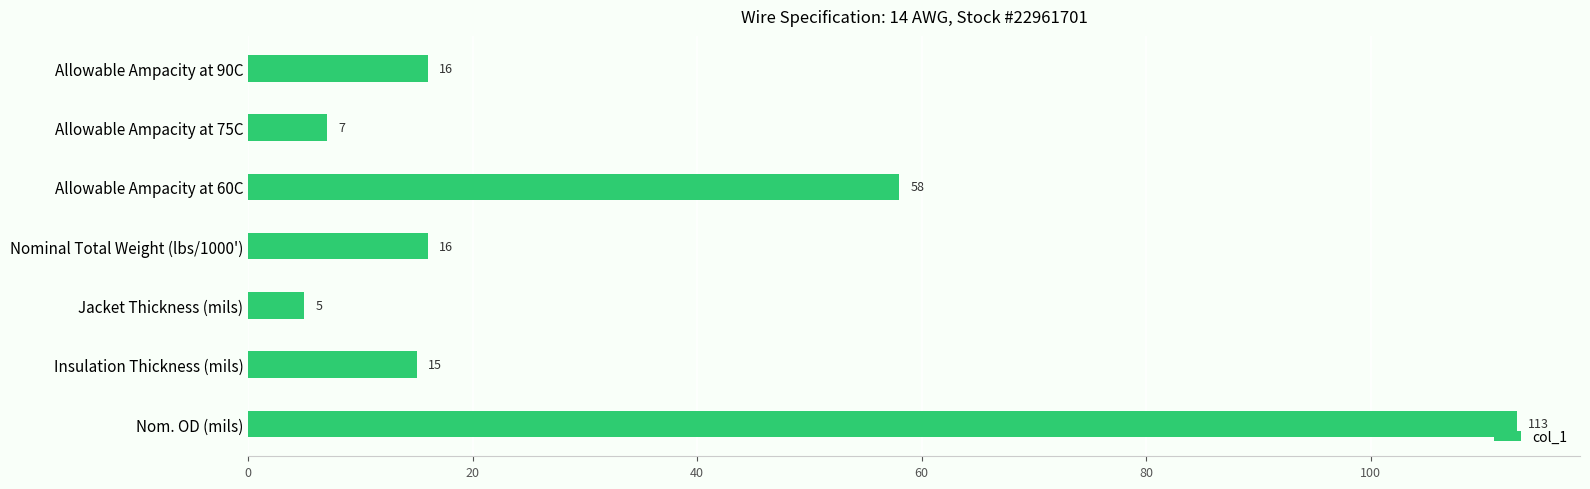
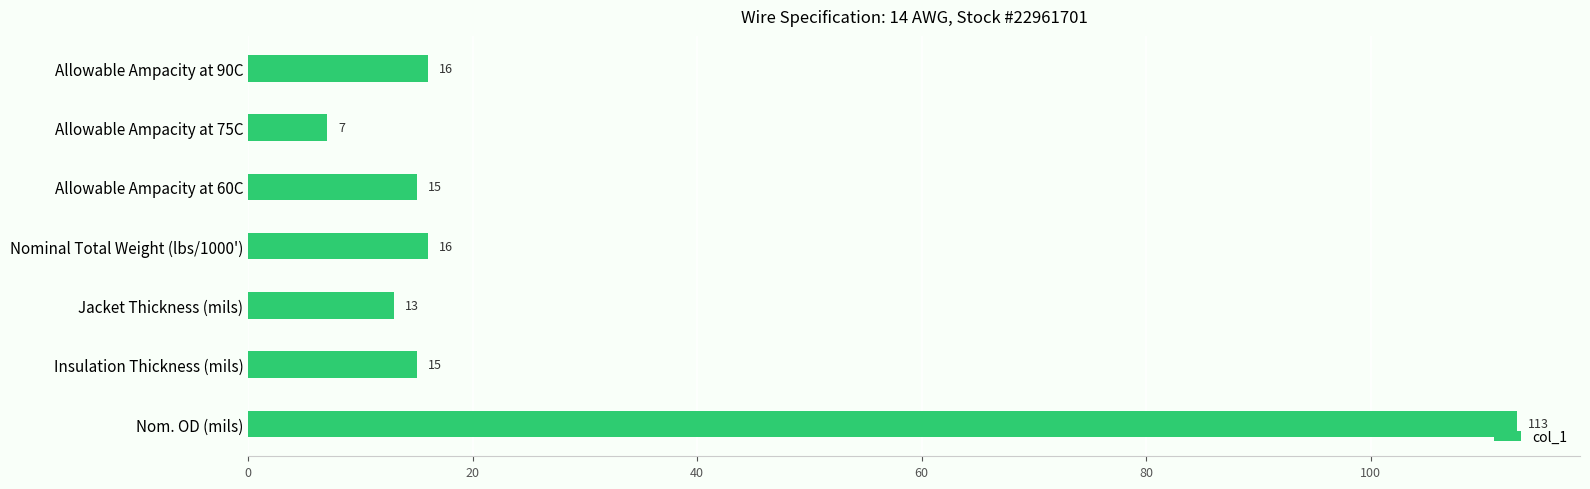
Allowable Ampacity at 60C: 58 -> 15
Jacket Thickness (mils): 5 -> 13
